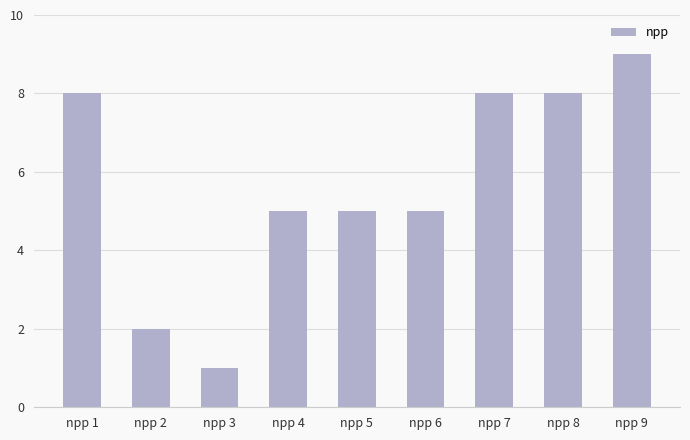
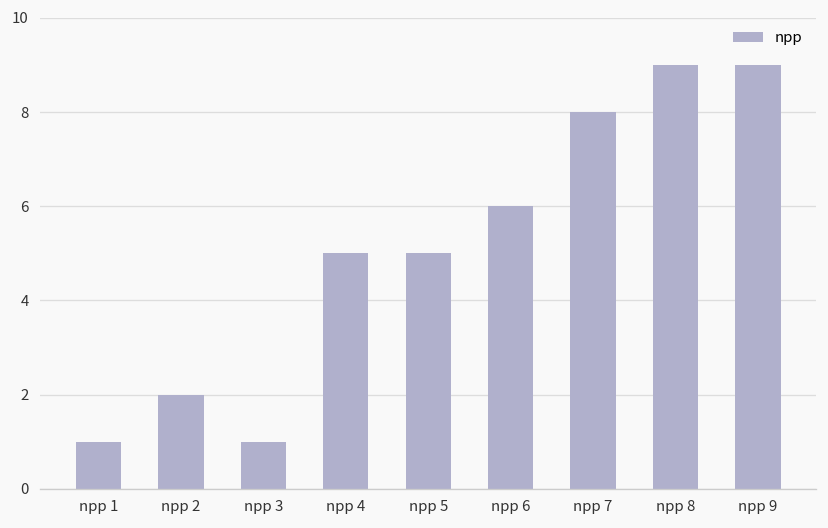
npp 1: 8 -> 1
npp 6: 5 -> 6
npp 8: 8 -> 9
